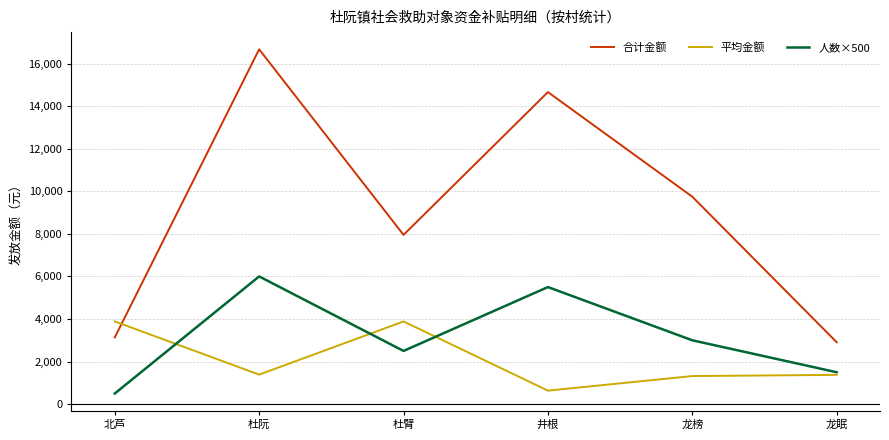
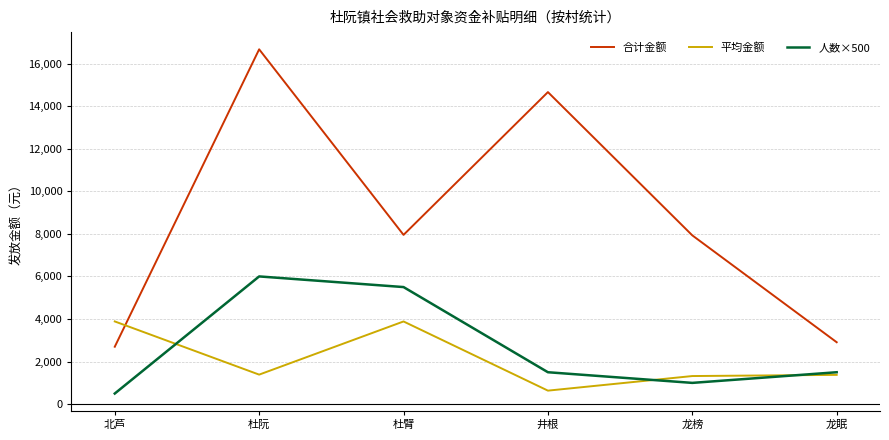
合计金额, 北芦: 3,100 -> 2,700
人数×500, 杜臂: 2,500 -> 5,500
人数×500, 井根: 5,500 -> 1,500
合计金额, 龙榜: 9,700 -> 7,900
人数×500, 龙榜: 3,000 -> 1,000
